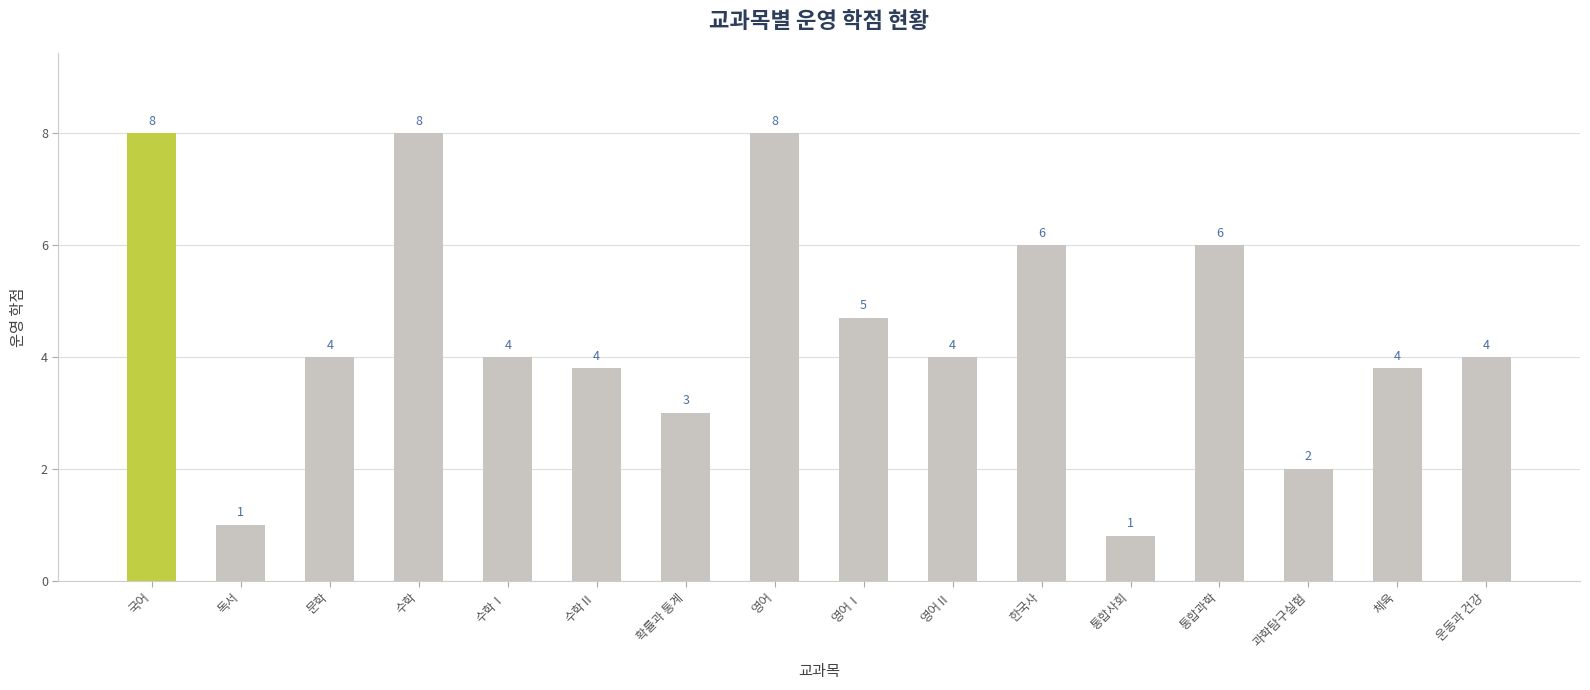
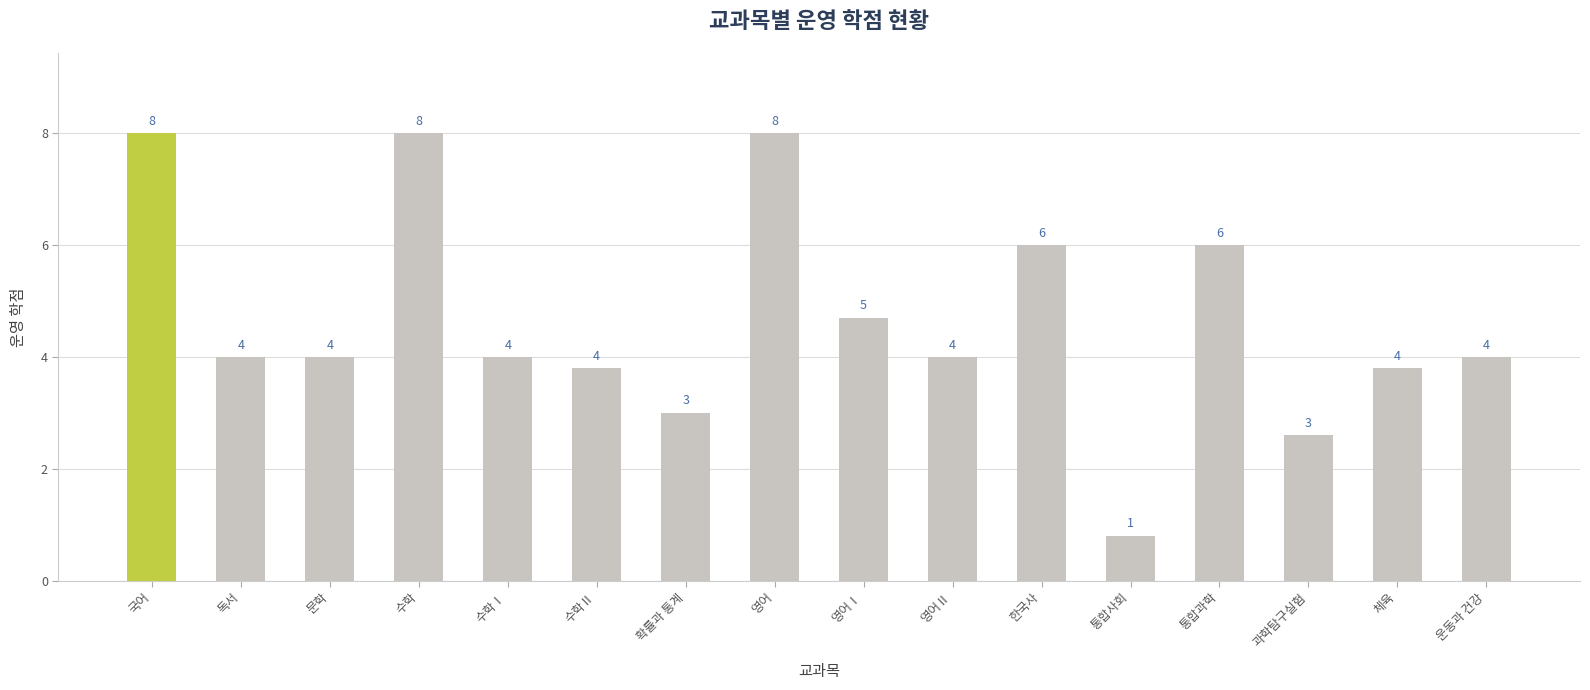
독서: 1 -> 4
과학탐구실험: 2 -> 3
